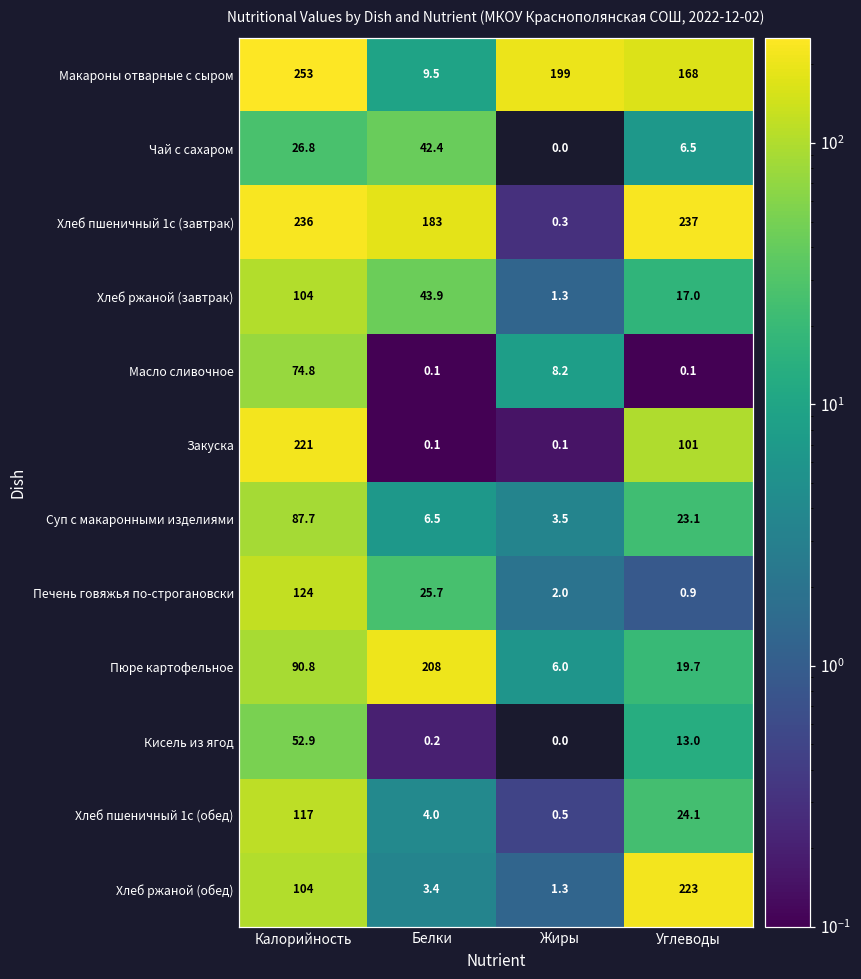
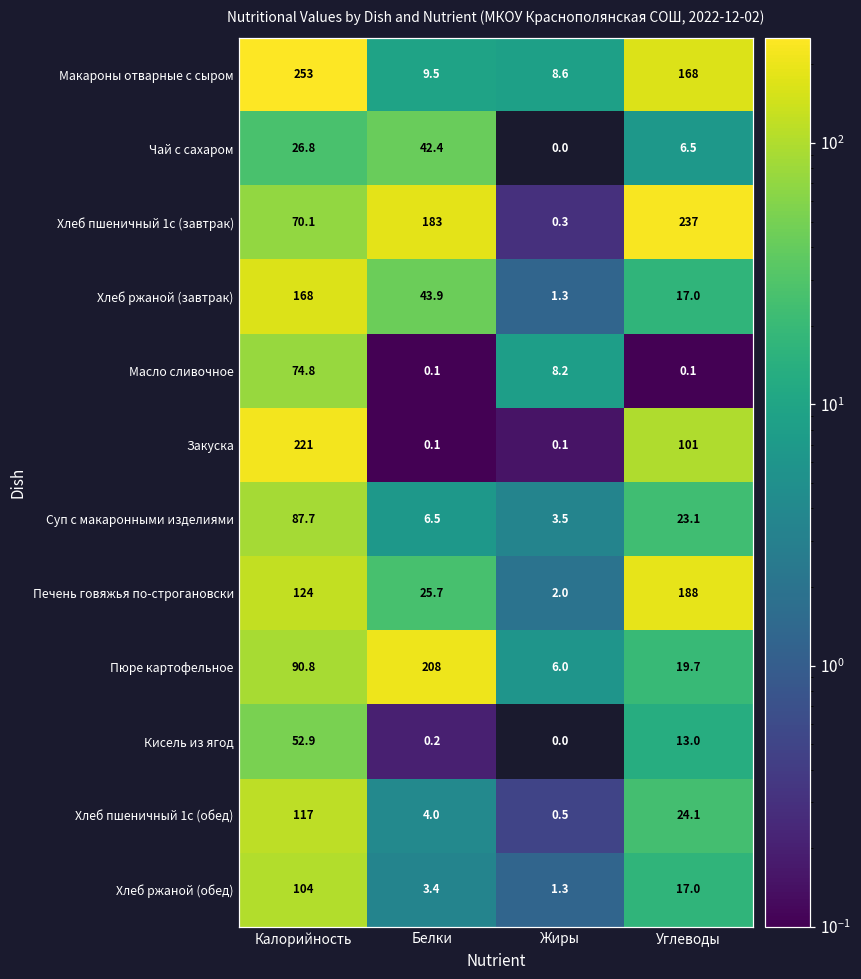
Макароны отварные с сыром, Жиры: 199 -> 8.6
Хлеб пшеничный 1с (завтрак), Калорийность: 236 -> 70.1
Хлеб ржаной (завтрак), Калорийность: 104 -> 168
Печень говяжья по-строгановски, Углеводы: 0.9 -> 188
Хлеб ржаной (обед), Углеводы: 223 -> 17.0
